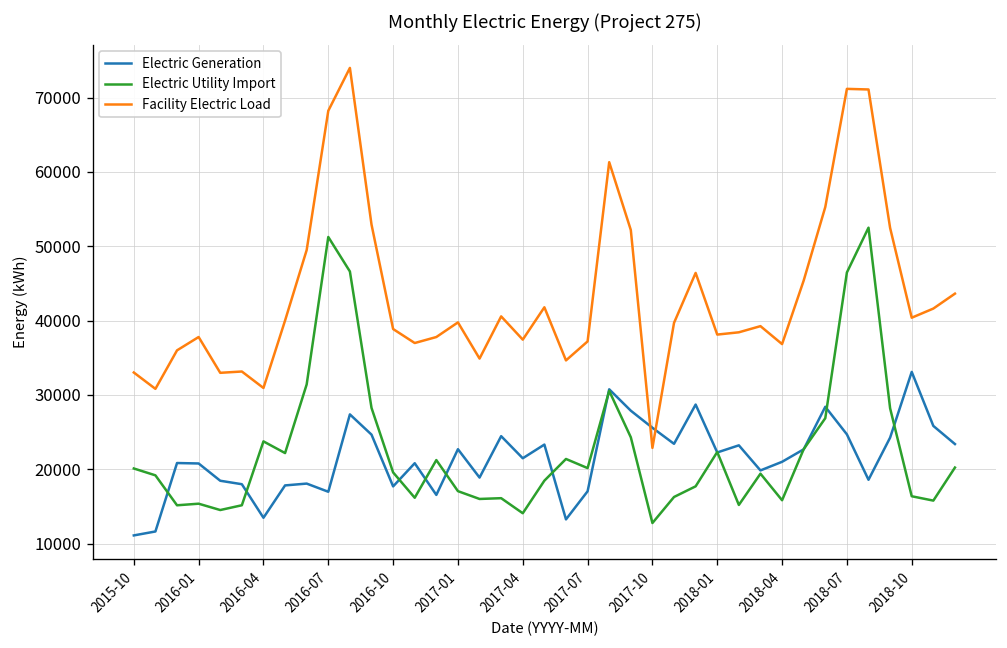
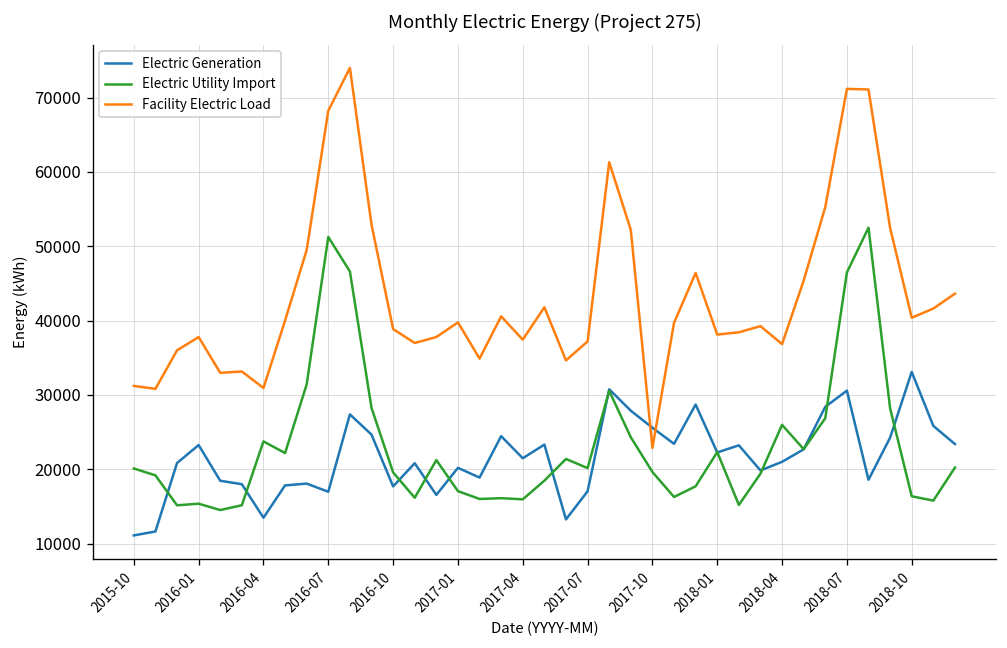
Facility Electric Load, 2015-10: 33000 -> 31000
Electric Generation, 2016-01: 21000 -> 23000
Electric Generation, 2017-01: 23000 -> 20000
Electric Utility Import, 2017-04: 14000 -> 16000
Electric Utility Import, 2017-10: 13000 -> 20000
Electric Utility Import, 2018-04: 16000 -> 26000
Electric Generation, 2018-07: 25000 -> 31000
